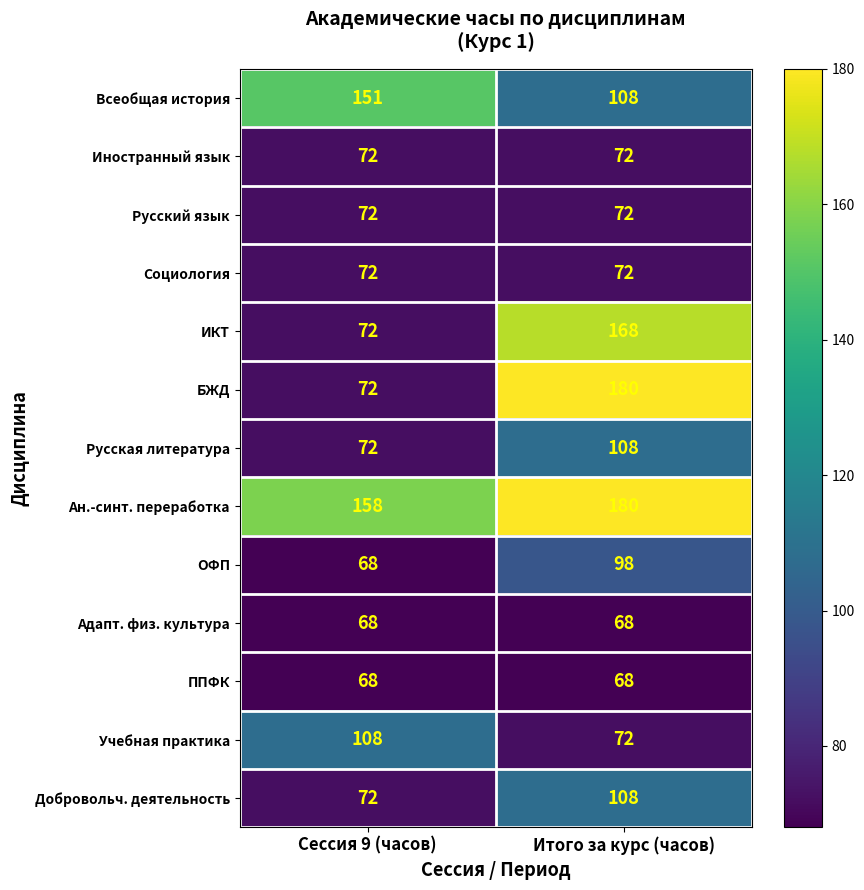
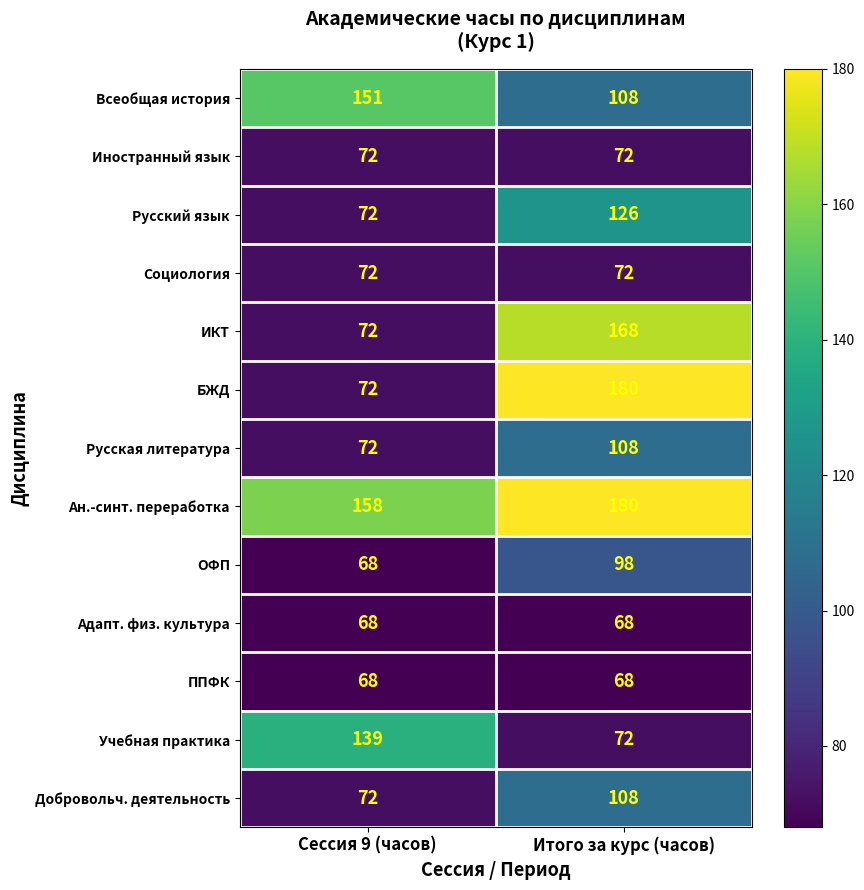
Русский язык, Итого за курс (часов): 72 -> 126
Учебная практика, Сессия 9 (часов): 108 -> 139
